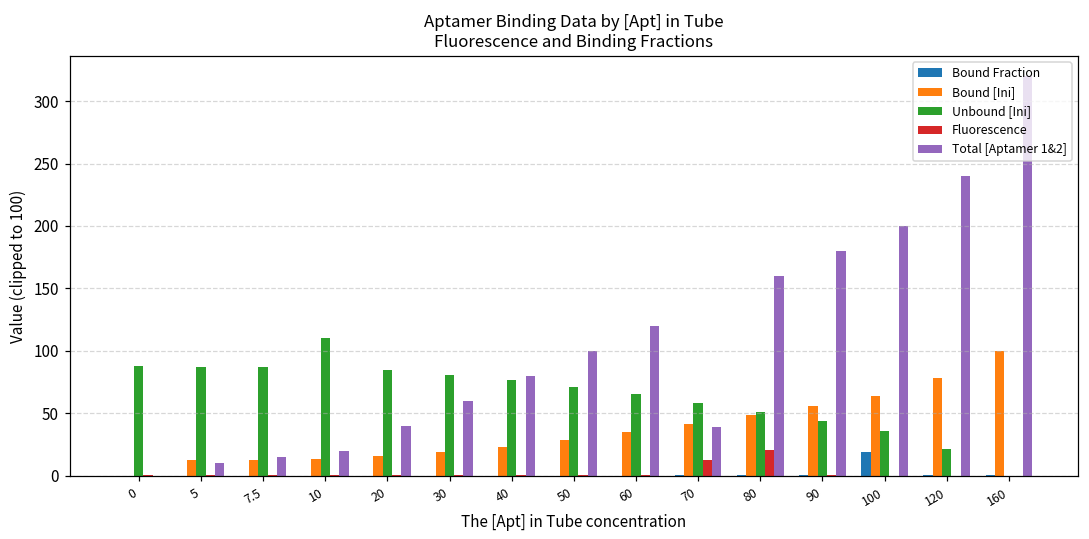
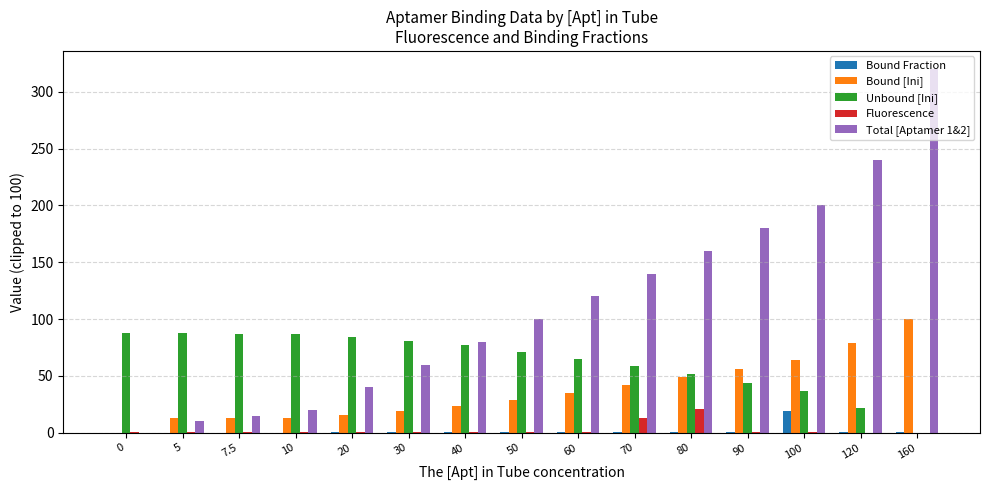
Unbound [Ini], 10: 110 -> 87
Total [Aptamer 1&2], 70: 39 -> 140
